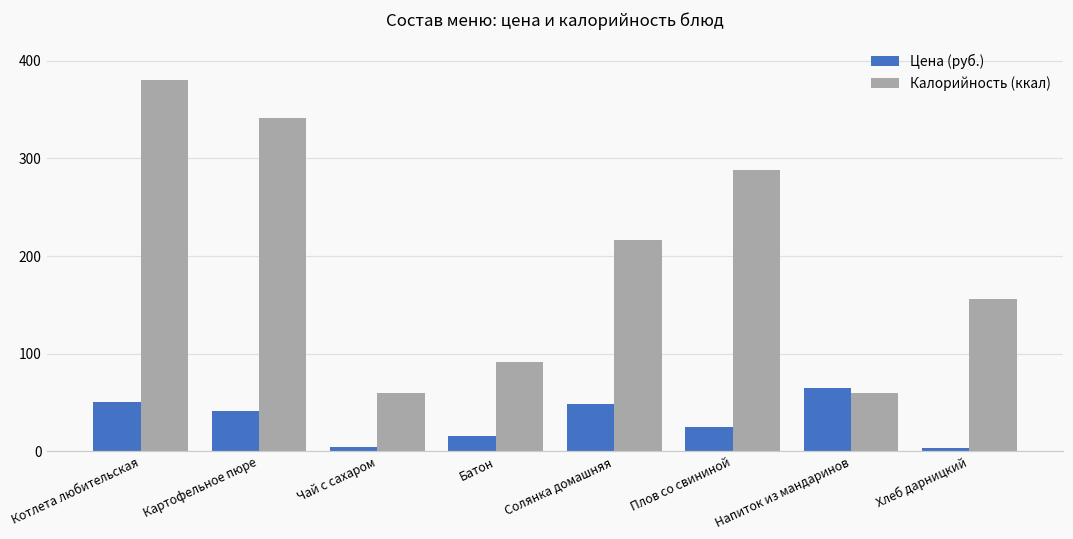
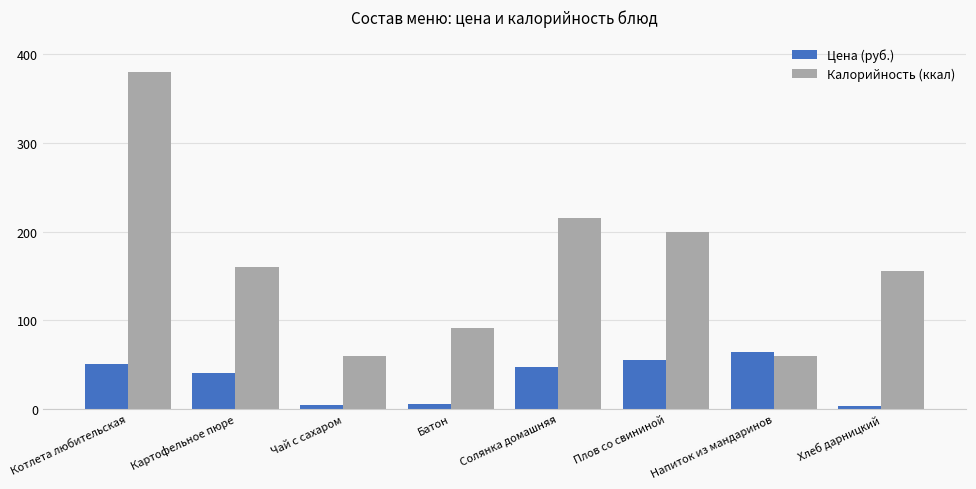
Калорийность (ккал), Картофельное пюре: 340 -> 160
Цена (руб.), Батон: 20 -> 10
Цена (руб.), Плов со свининой: 20 -> 60
Калорийность (ккал), Плов со свининой: 290 -> 200
